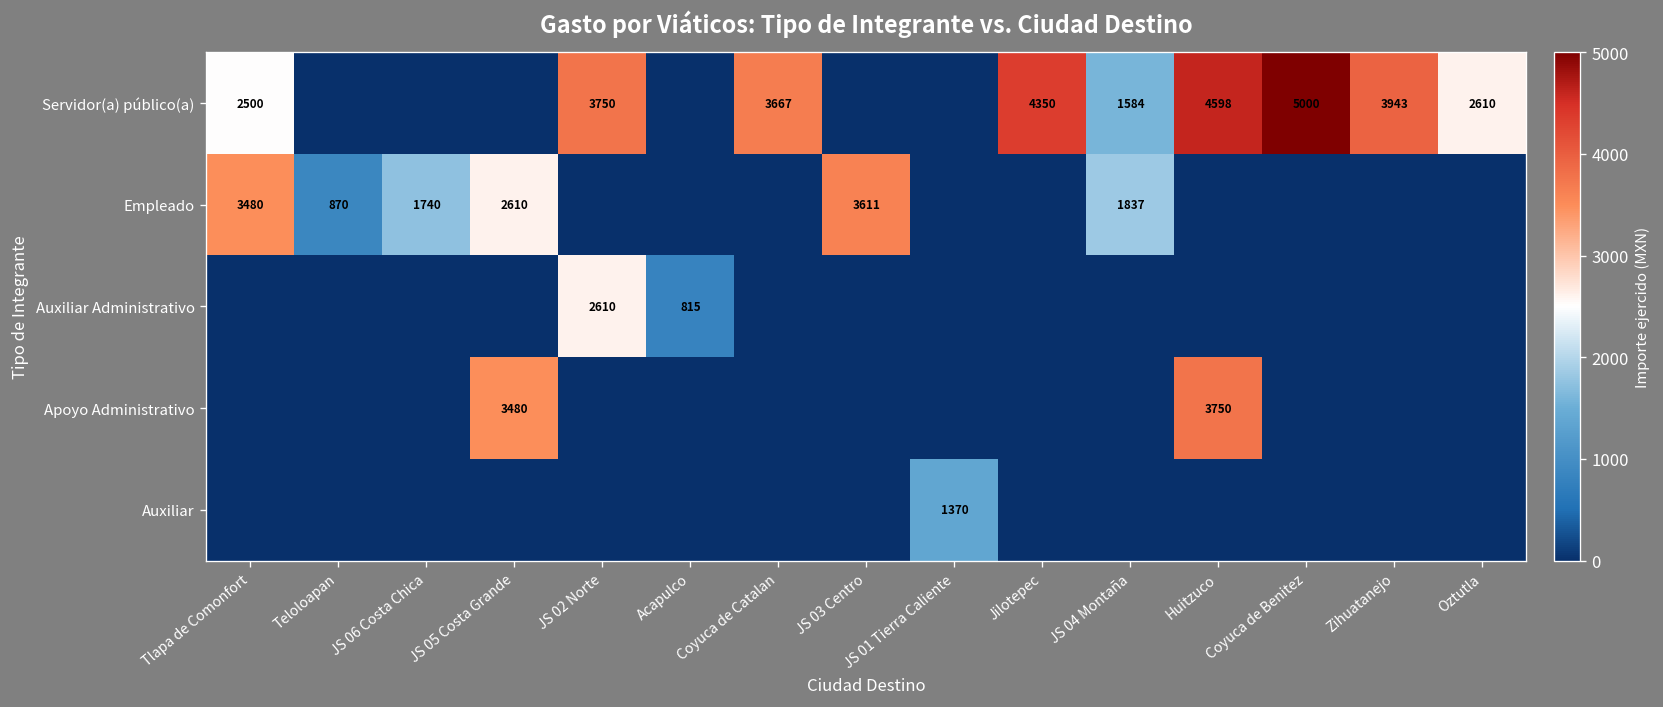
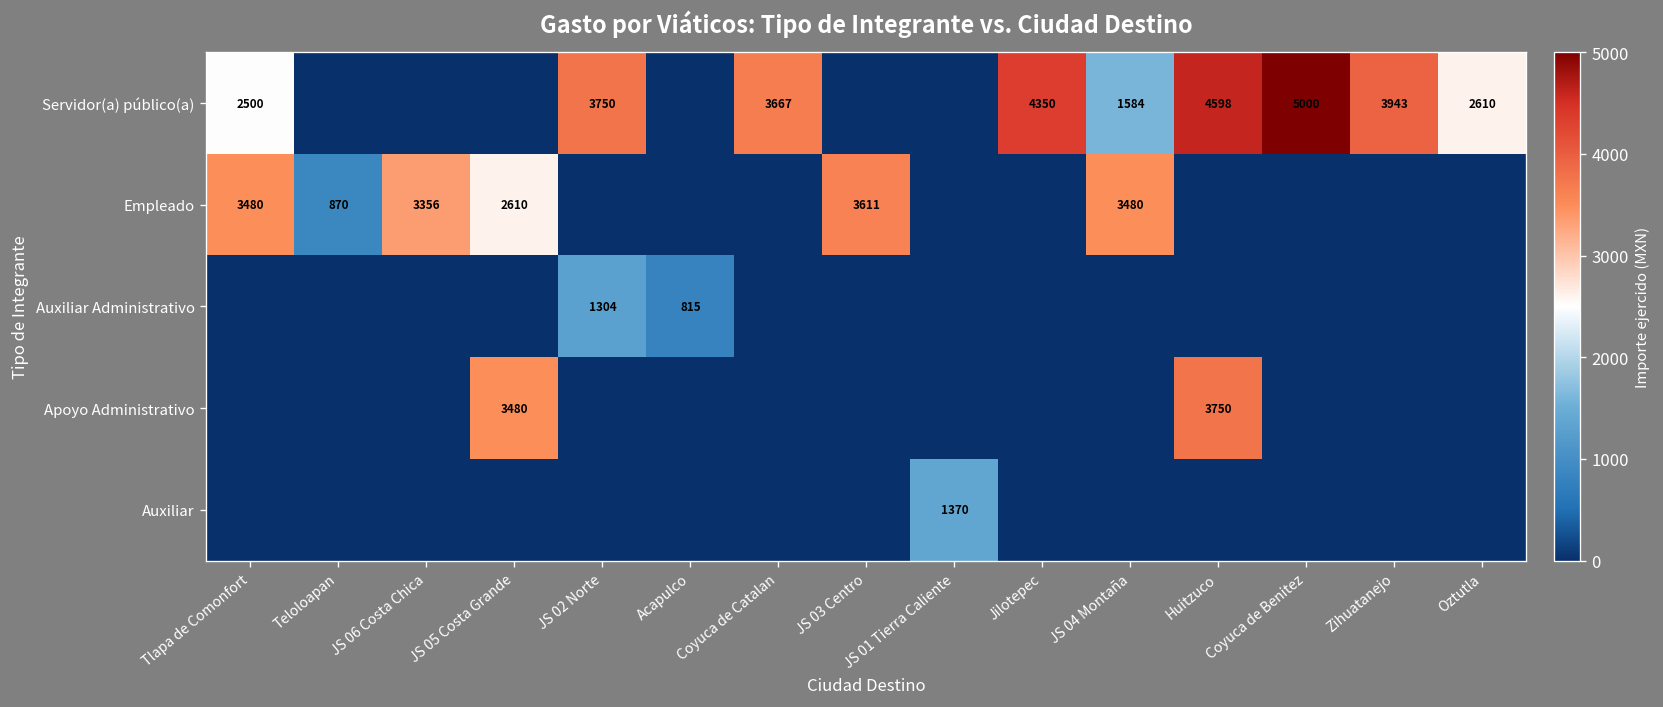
Empleado, JS 06 Costa Chica: 1740 -> 3356
Empleado, JS 04 Montaña: 1837 -> 3480
Auxiliar Administrativo, JS 02 Norte: 2610 -> 1304
